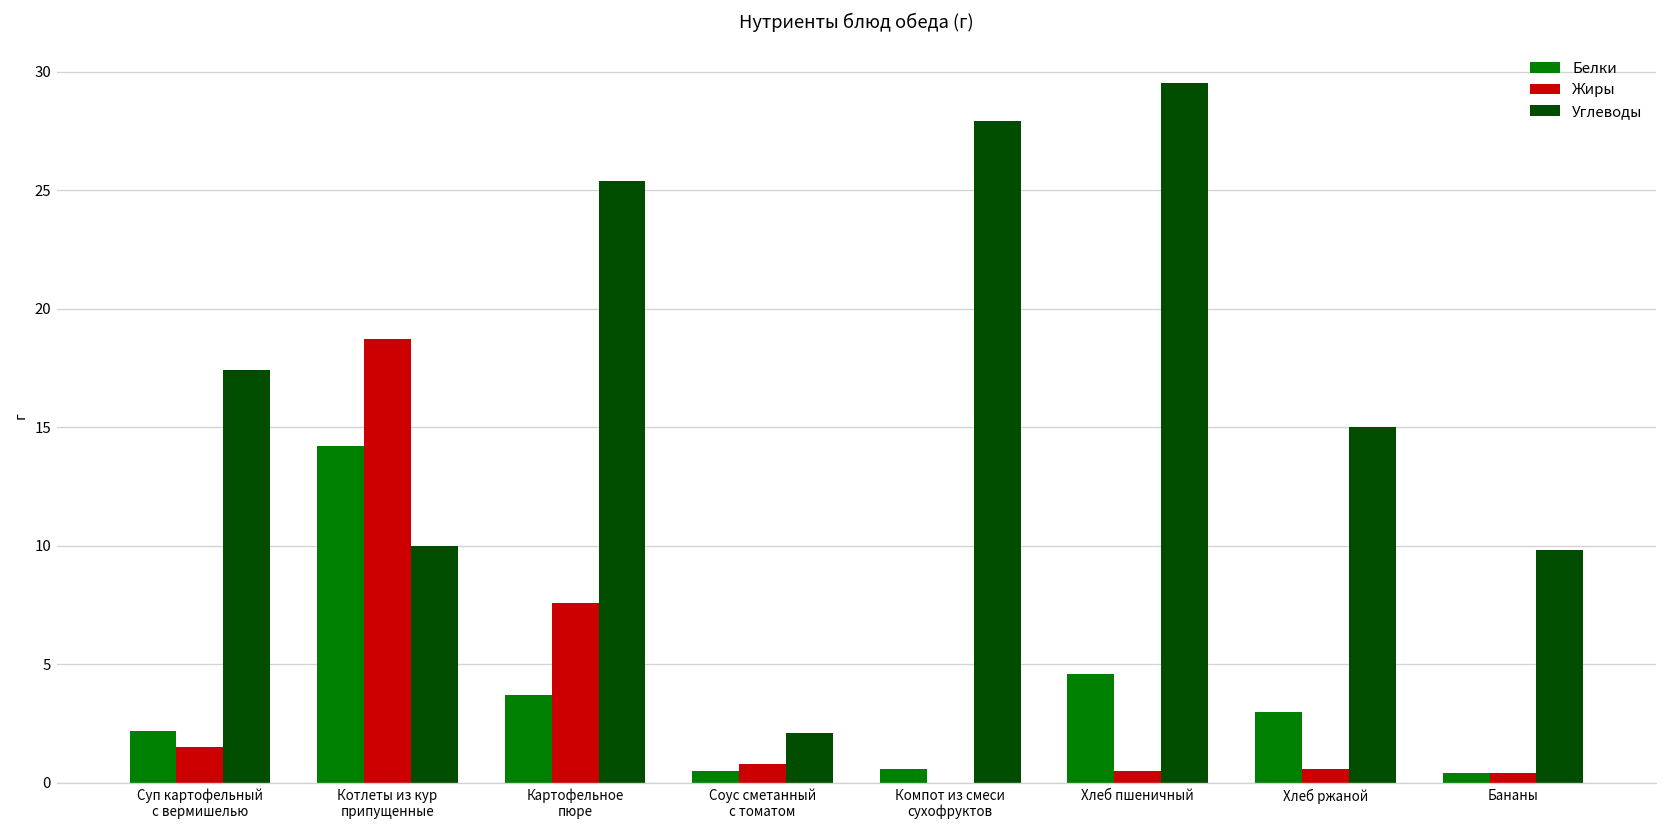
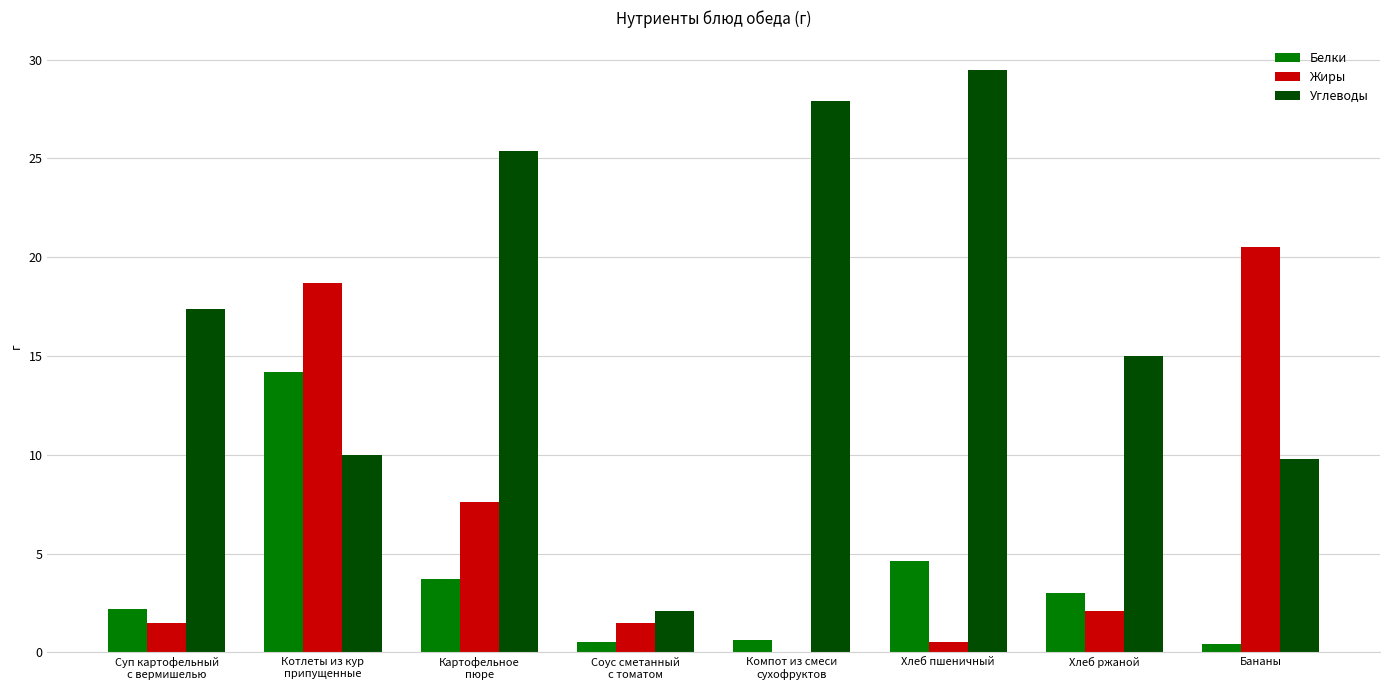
Жиры, Соус сметанный с томатом: 0.8 -> 1.5
Жиры, Хлеб ржаной: 0.6 -> 2.1
Жиры, Бананы: 0.4 -> 20.5
